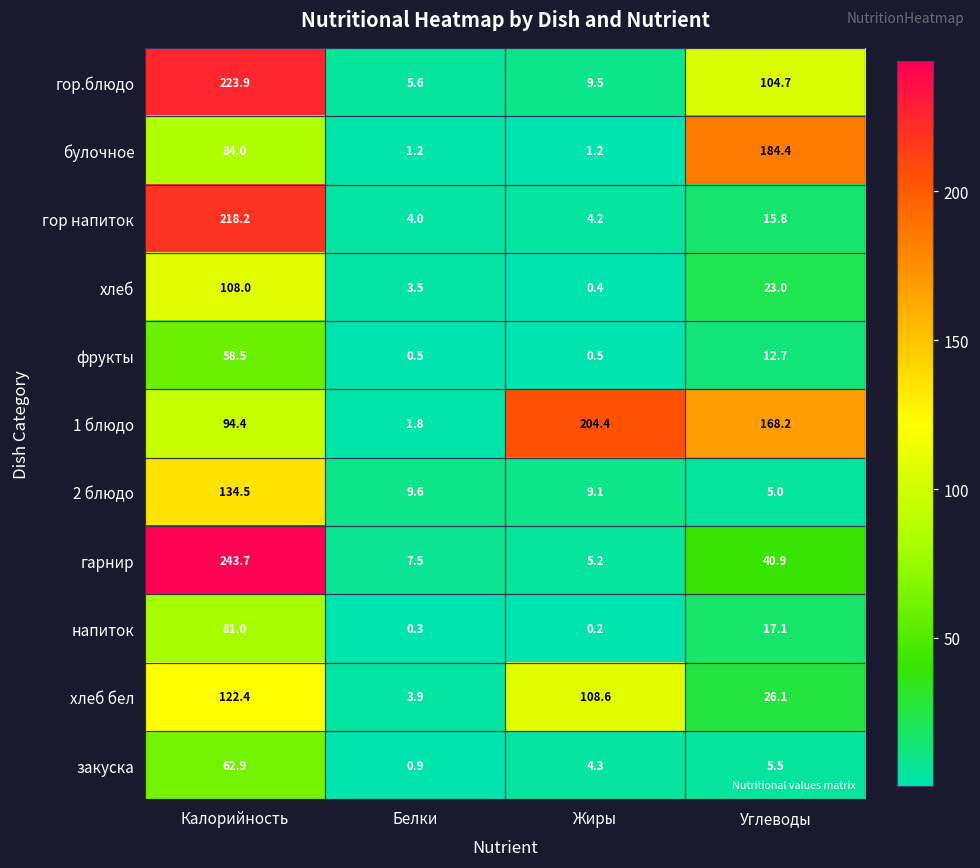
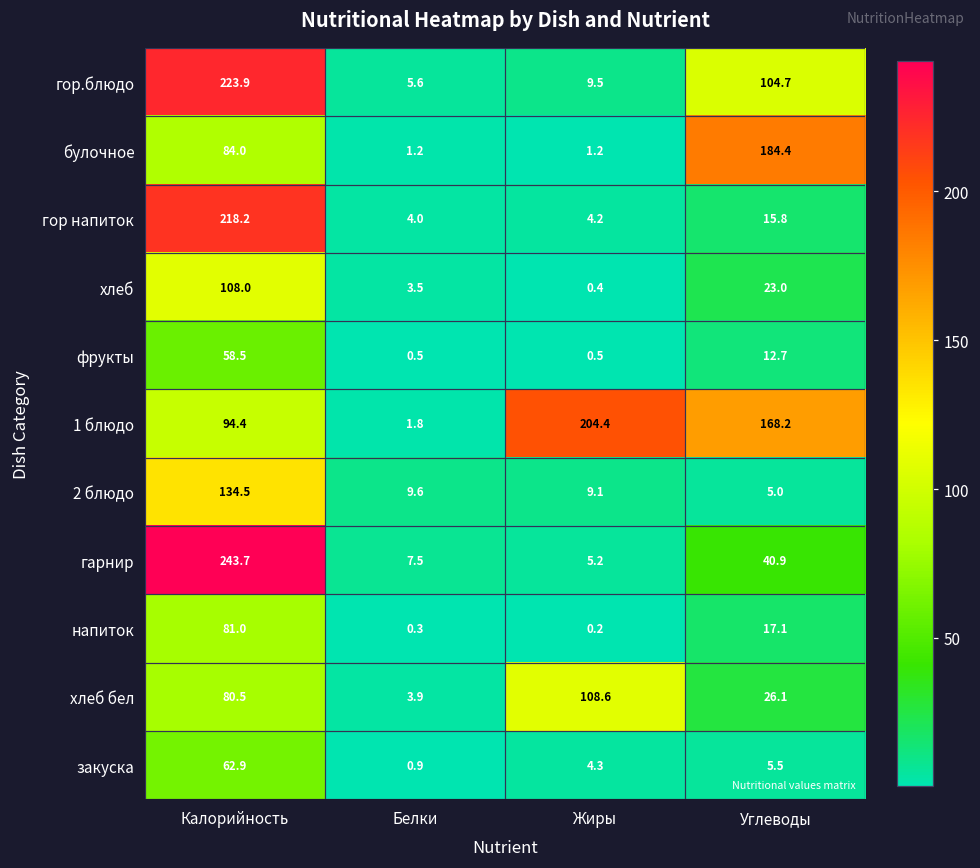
хлеб бел, Калорийность: 122.4 -> 80.5
